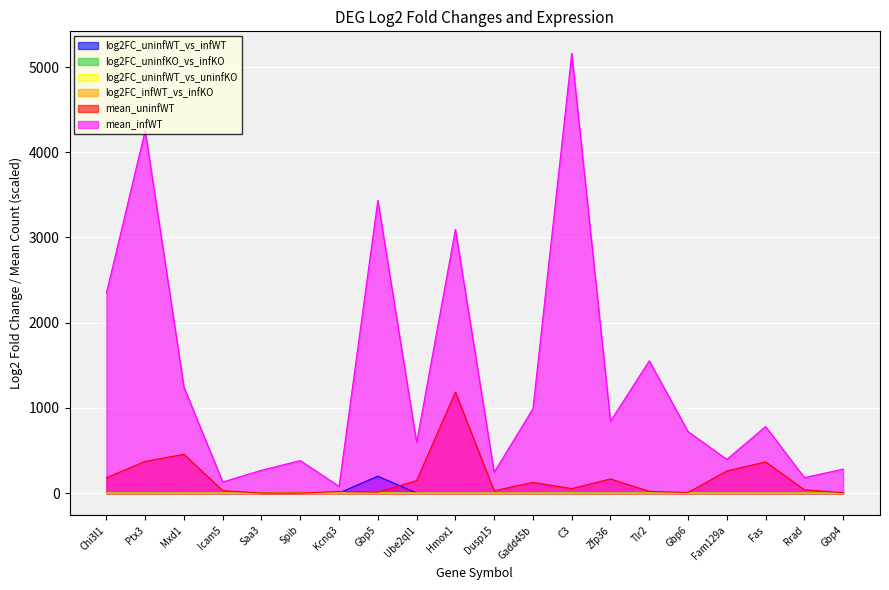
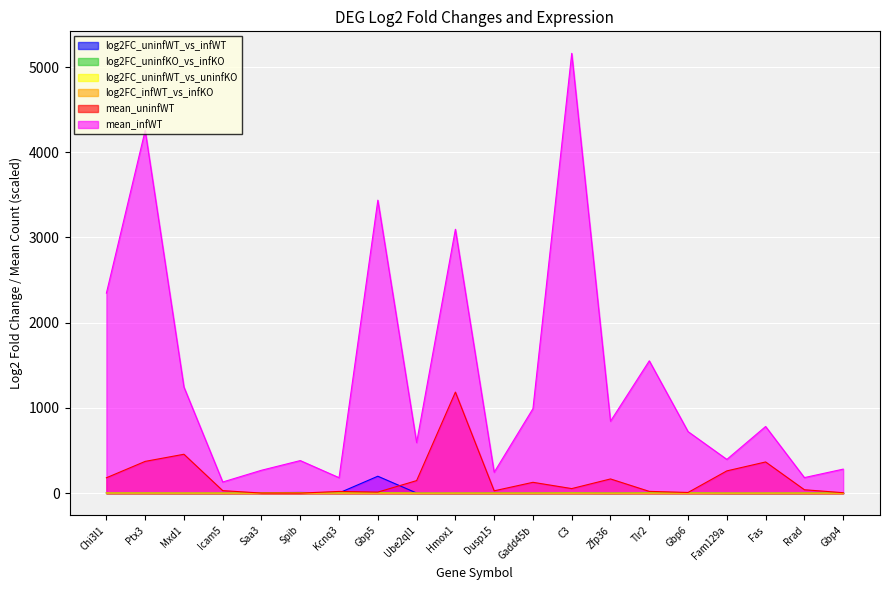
mean_infWT, Kcnq3: 100 -> 200
